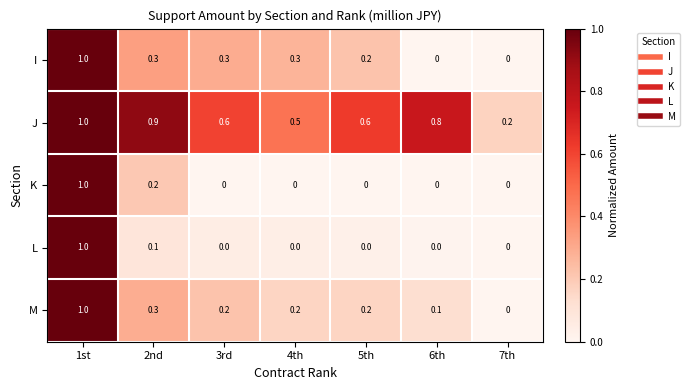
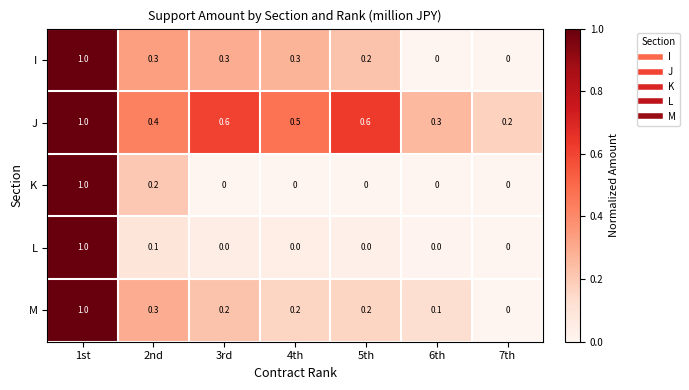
J, 2nd: 0.9 -> 0.4
J, 6th: 0.8 -> 0.3
